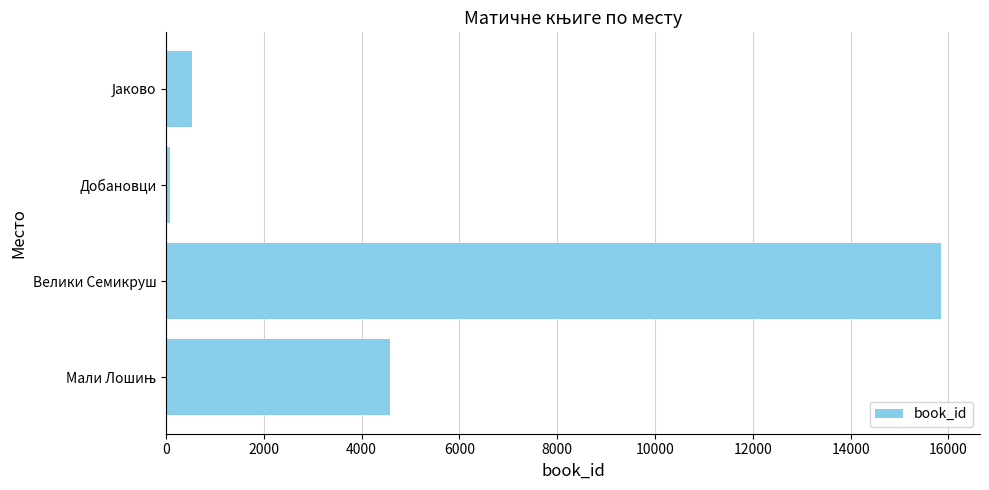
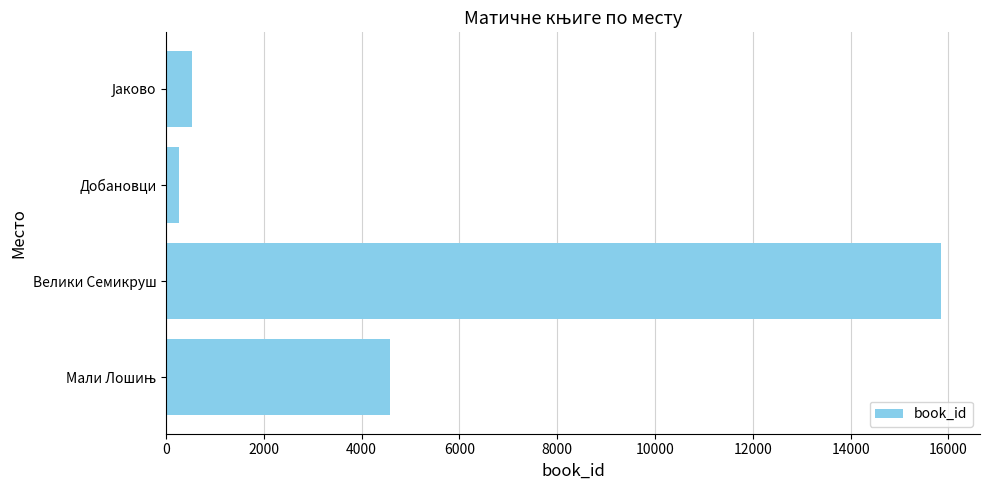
Добановци: 100 -> 300
